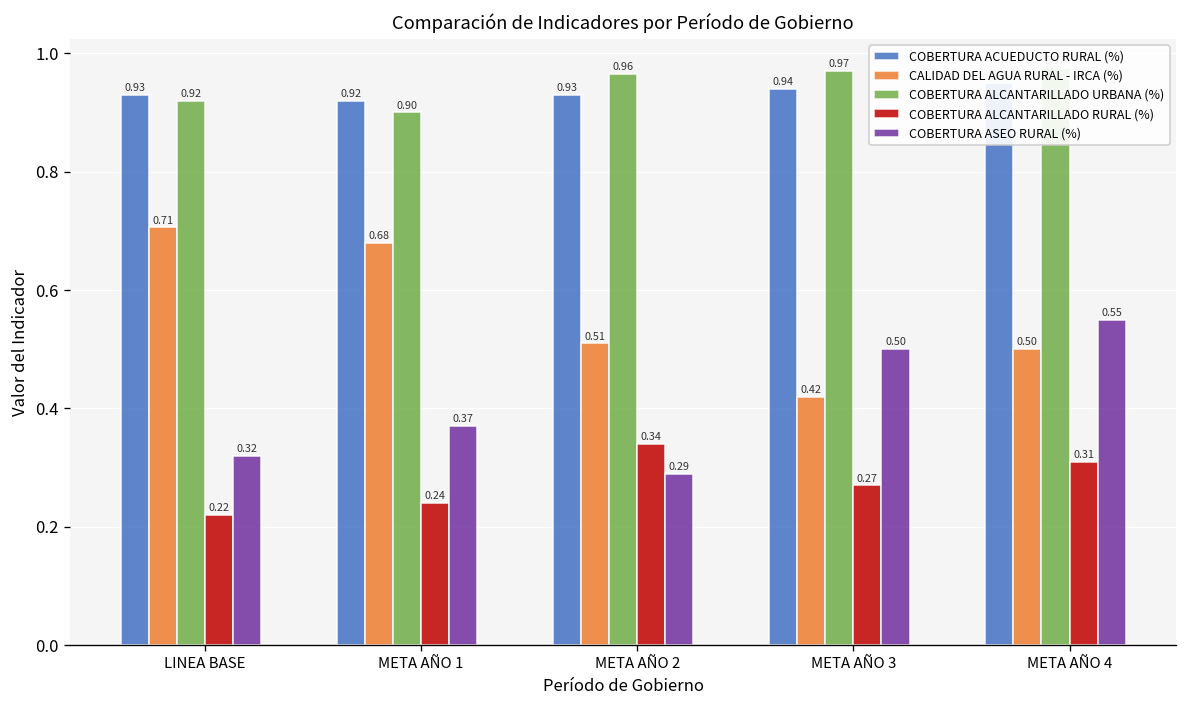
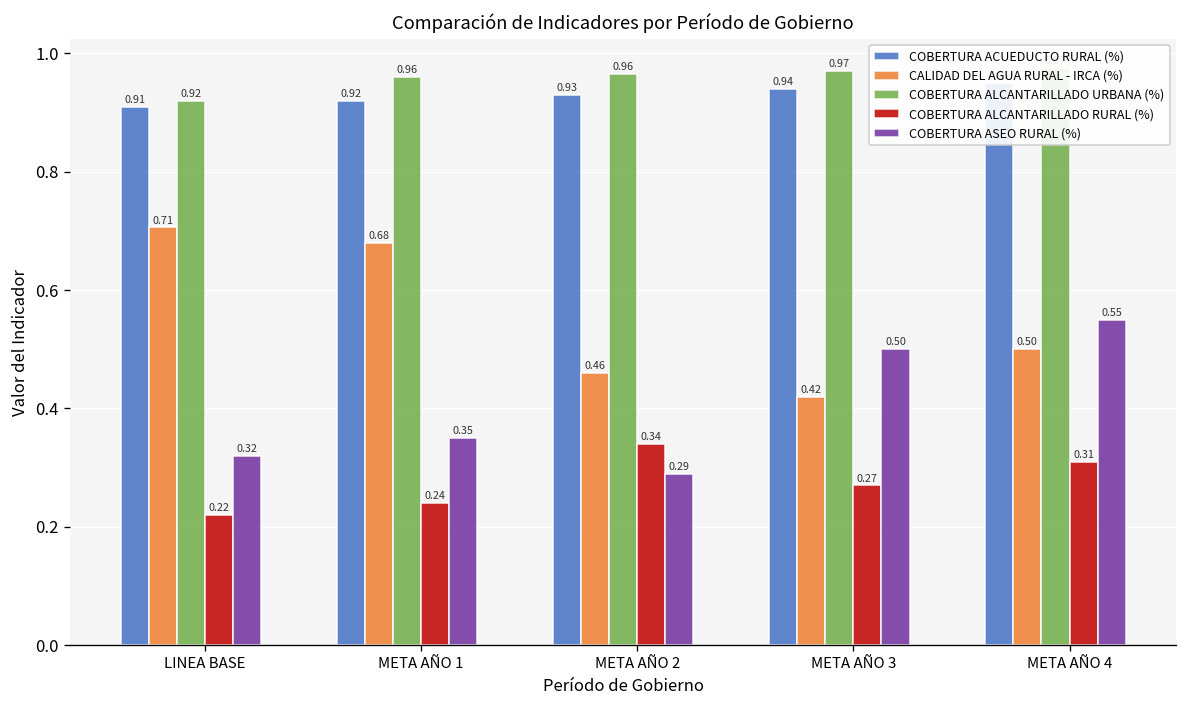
COBERTURA ACUEDUCTO RURAL (%), LINEA BASE: 0.93 -> 0.91
COBERTURA ALCANTARILLADO URBANA (%), META AÑO 1: 0.90 -> 0.96
COBERTURA ASEO RURAL (%), META AÑO 1: 0.37 -> 0.35
CALIDAD DEL AGUA RURAL - IRCA (%), META AÑO 2: 0.51 -> 0.46
